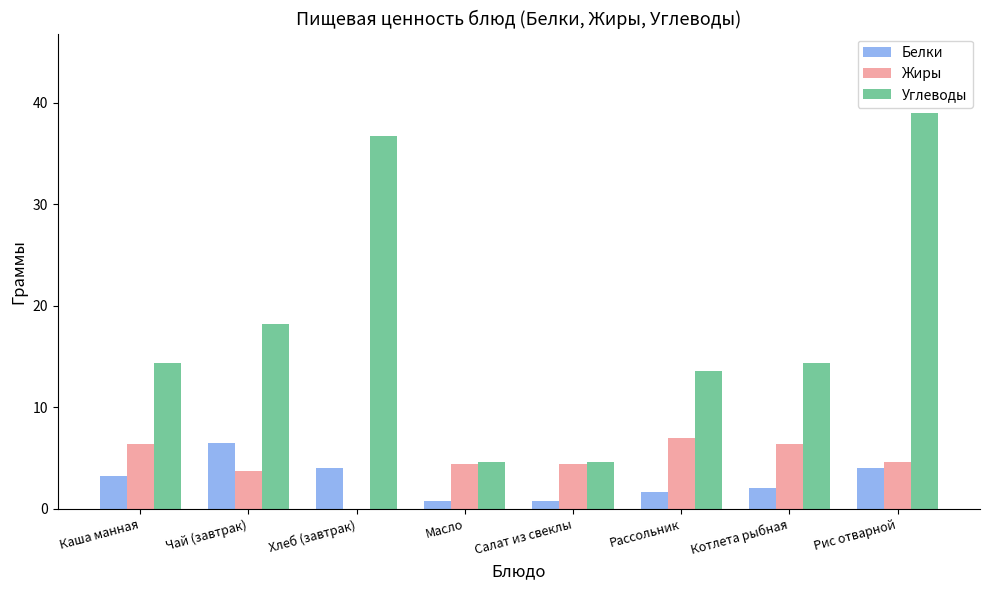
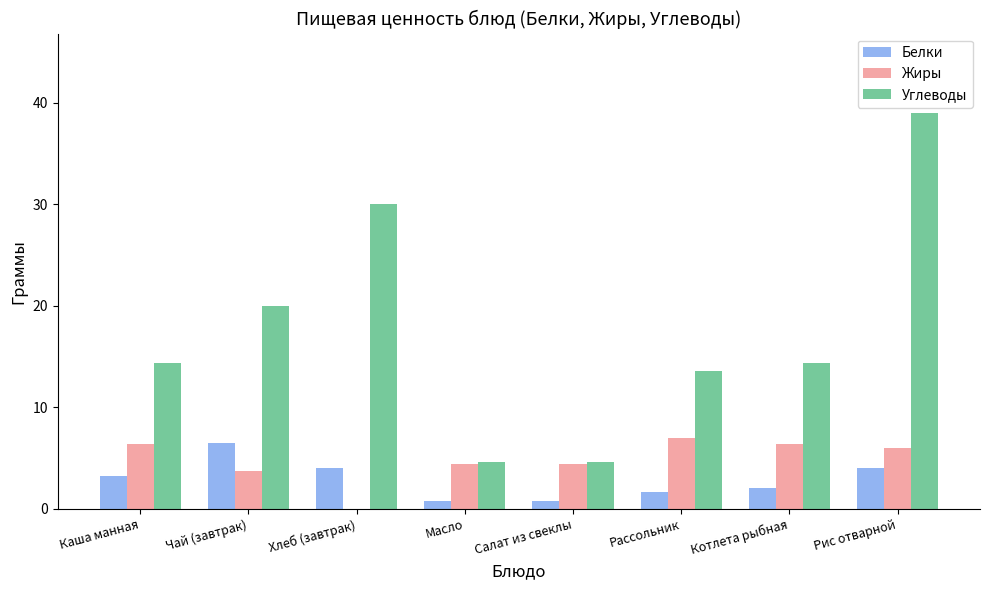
Углеводы, Чай (завтрак): 18.2 -> 20.0
Углеводы, Хлеб (завтрак): 36.7 -> 30.0
Жиры, Рис отварной: 4.6 -> 6.0
